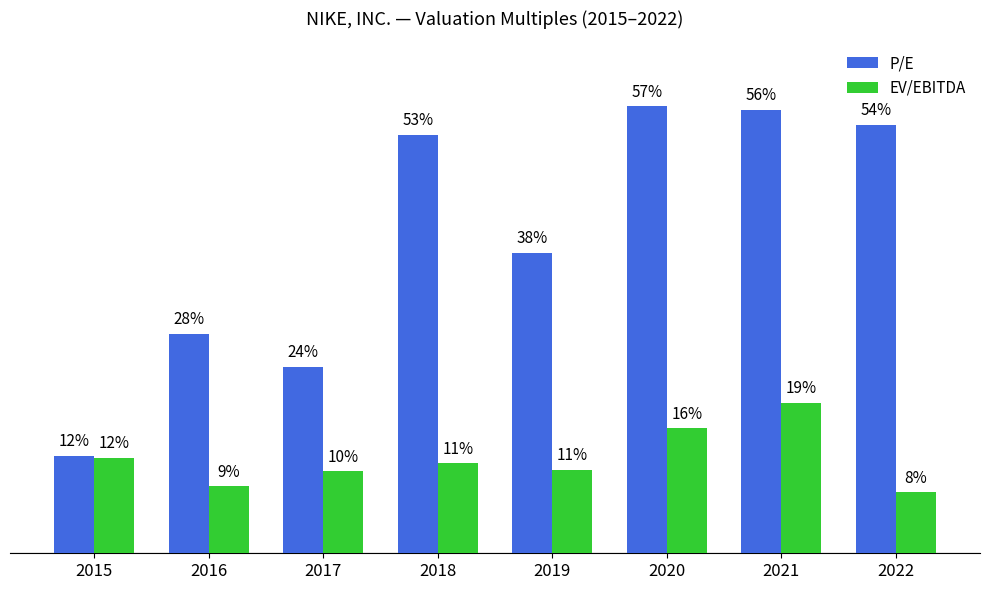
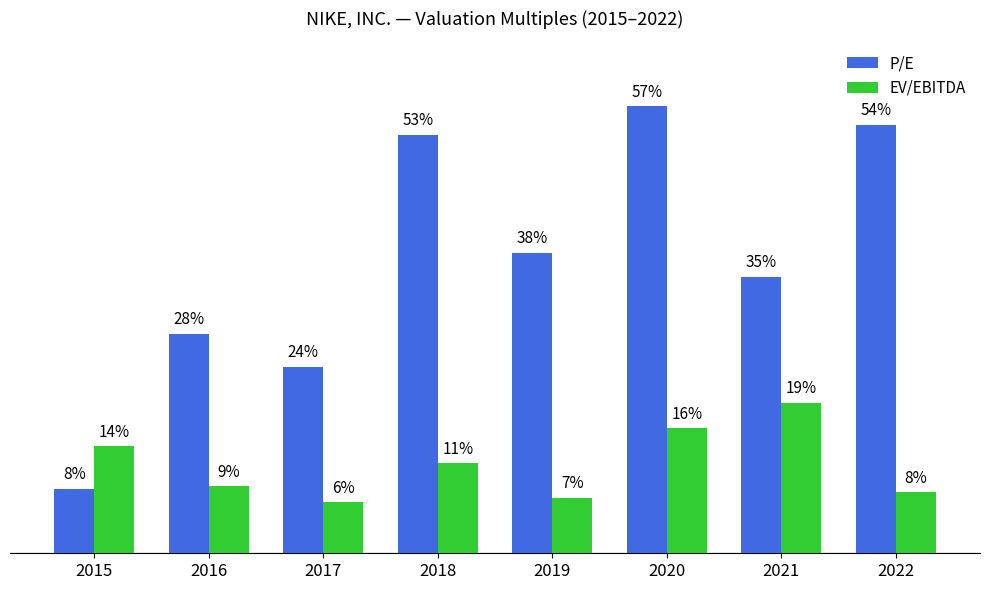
P/E, 2015: 12% -> 8%
EV/EBITDA, 2015: 12% -> 14%
EV/EBITDA, 2017: 10% -> 6%
EV/EBITDA, 2019: 11% -> 7%
P/E, 2021: 56% -> 35%
